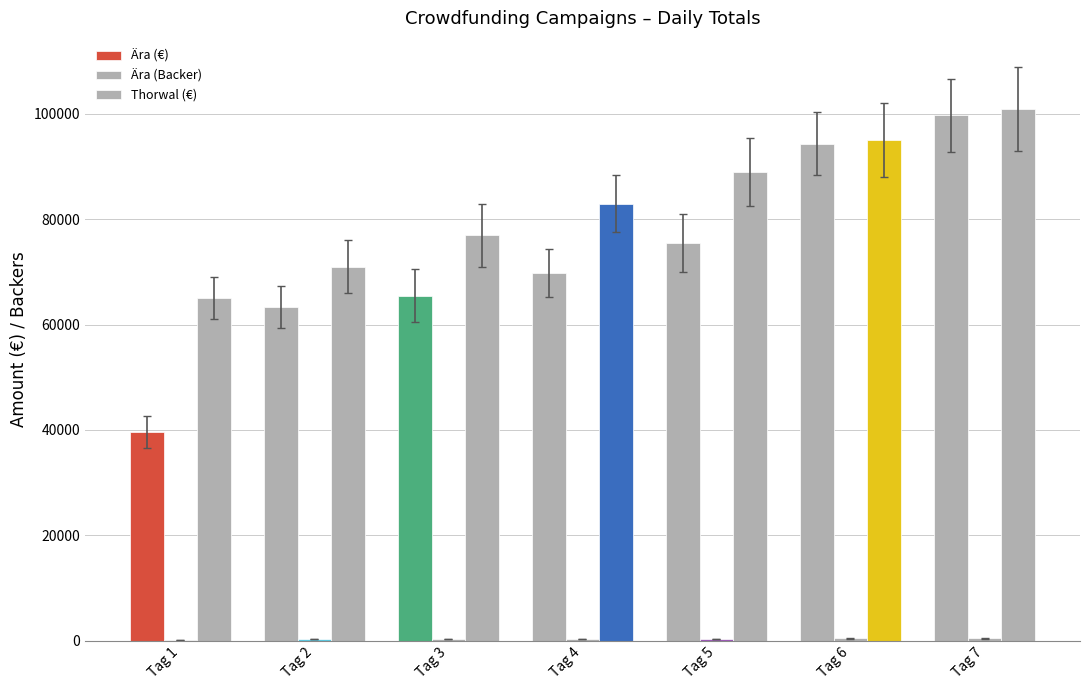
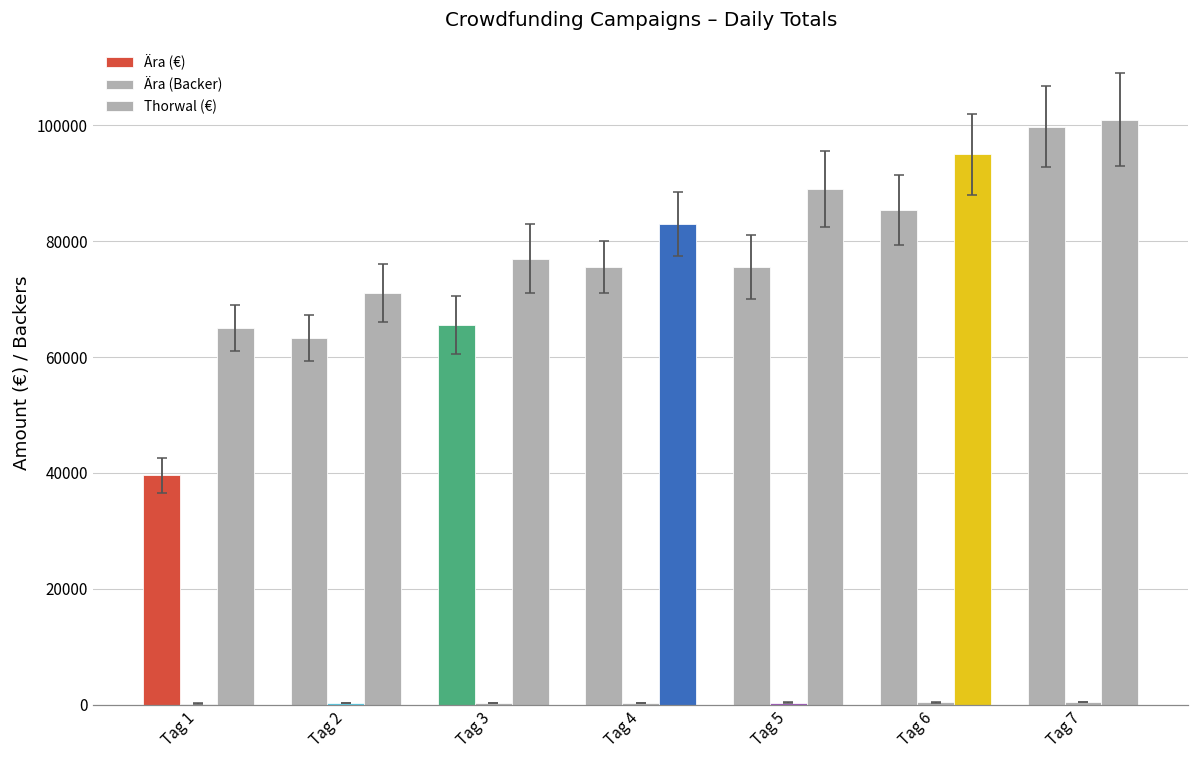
Ära (€), Tag 4: 70000 -> 76000
Ära (€), Tag 6: 94000 -> 85000
